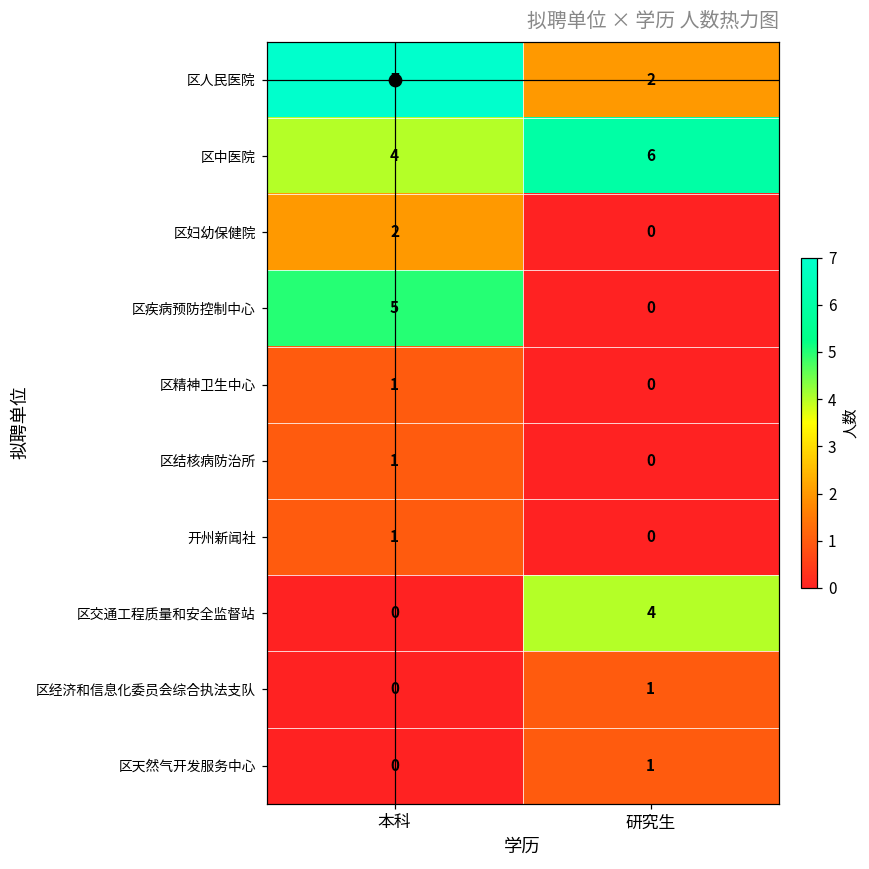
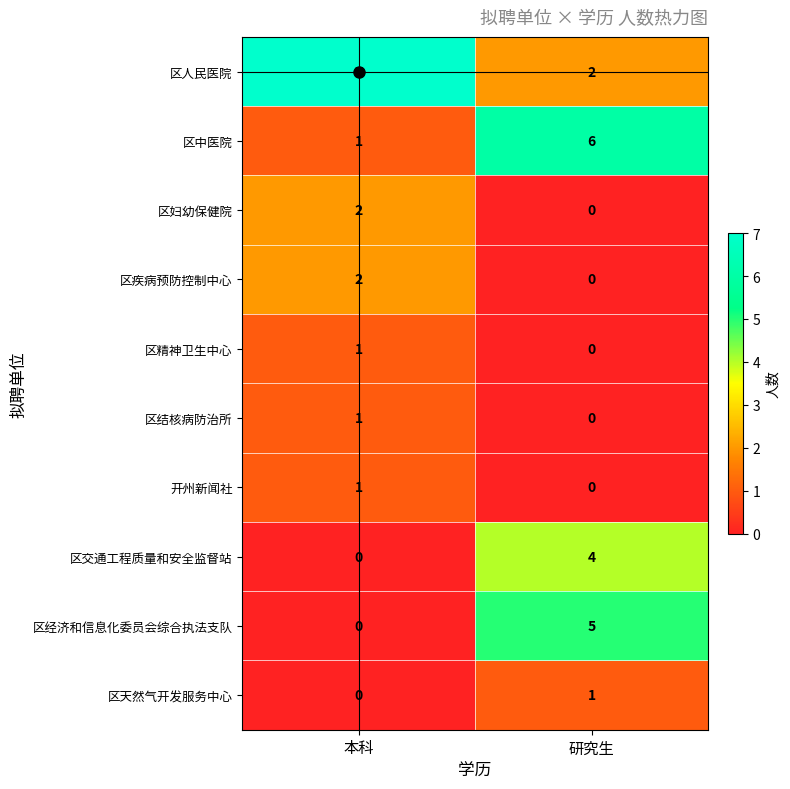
区中医院, 本科: 4 -> 1
区疾病预防控制中心, 本科: 5 -> 2
区经济和信息化委员会综合执法支队, 研究生: 1 -> 5
